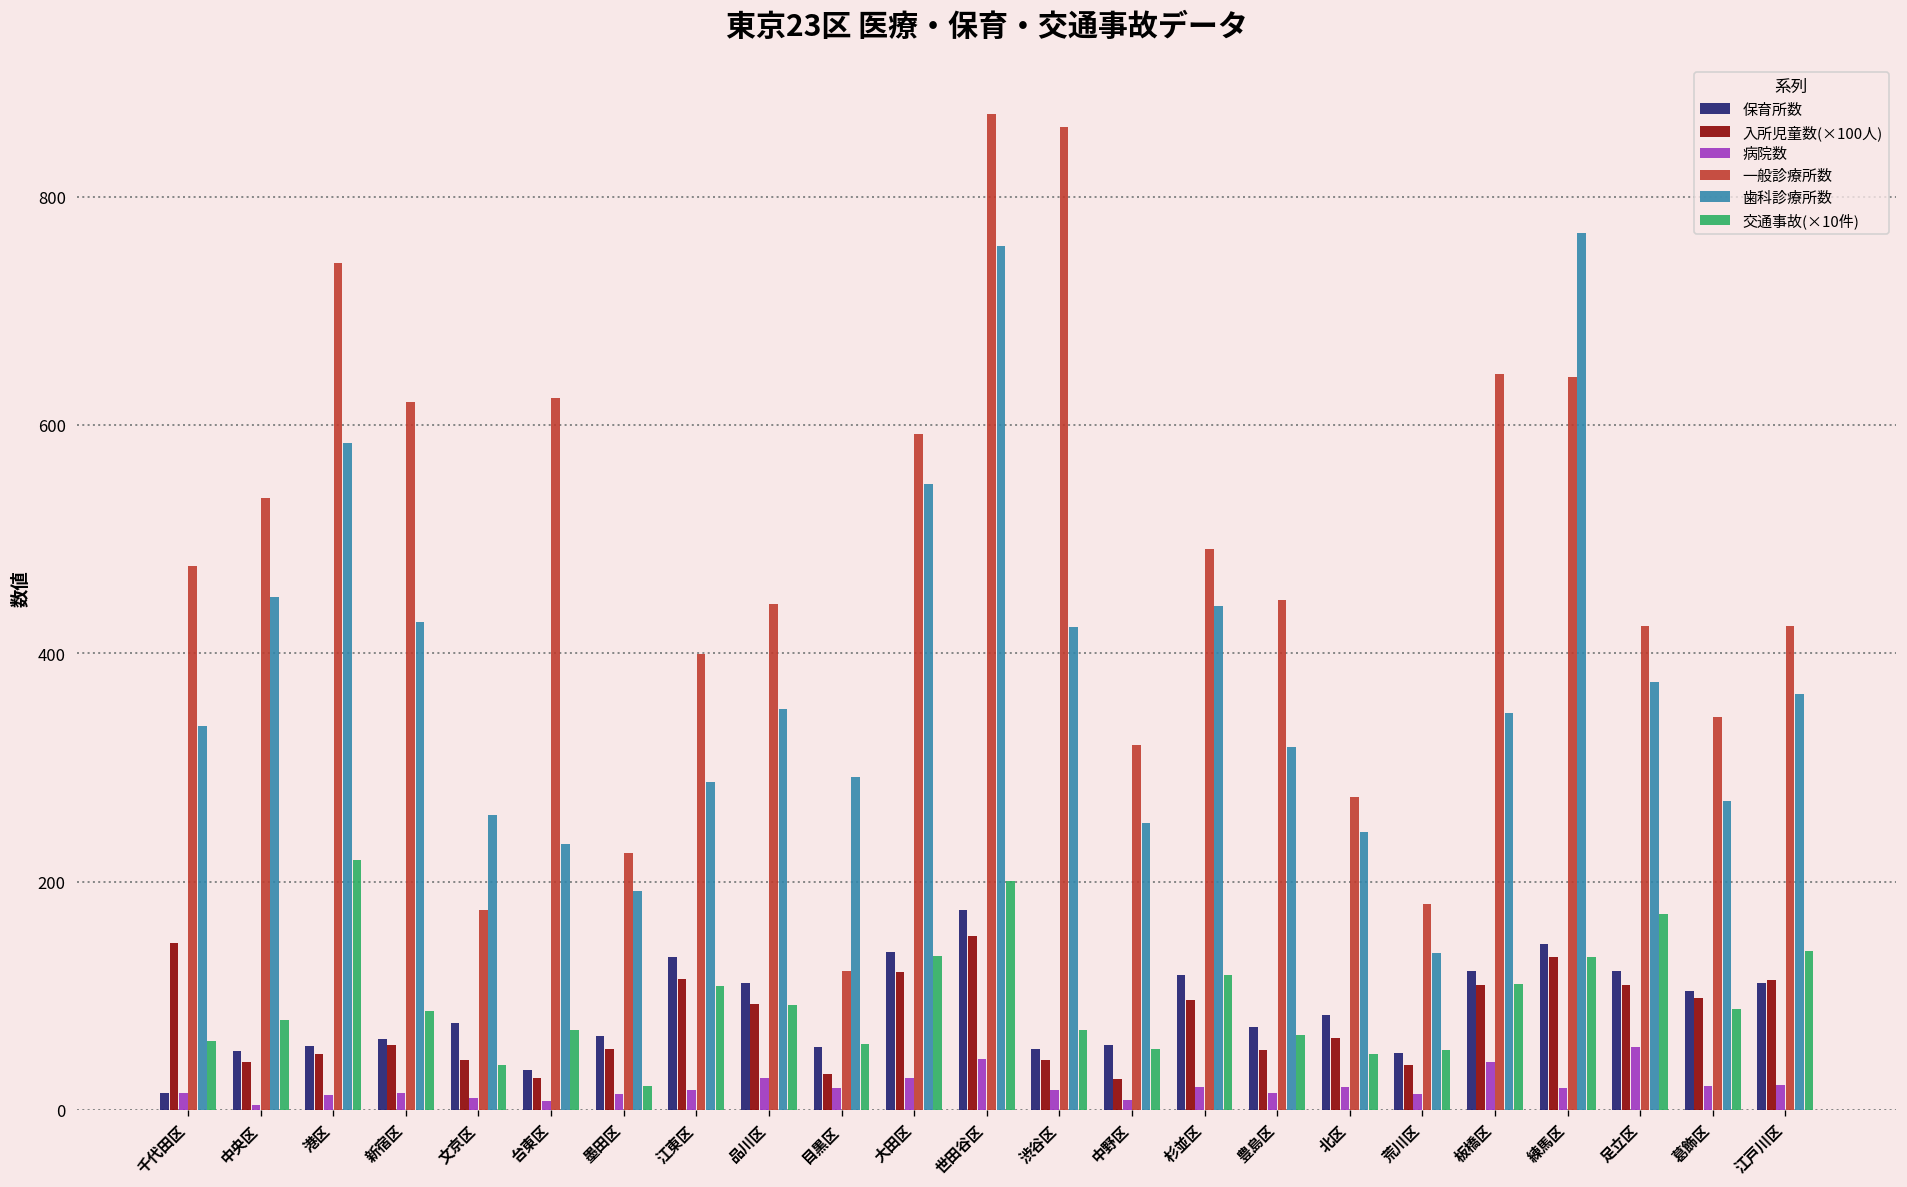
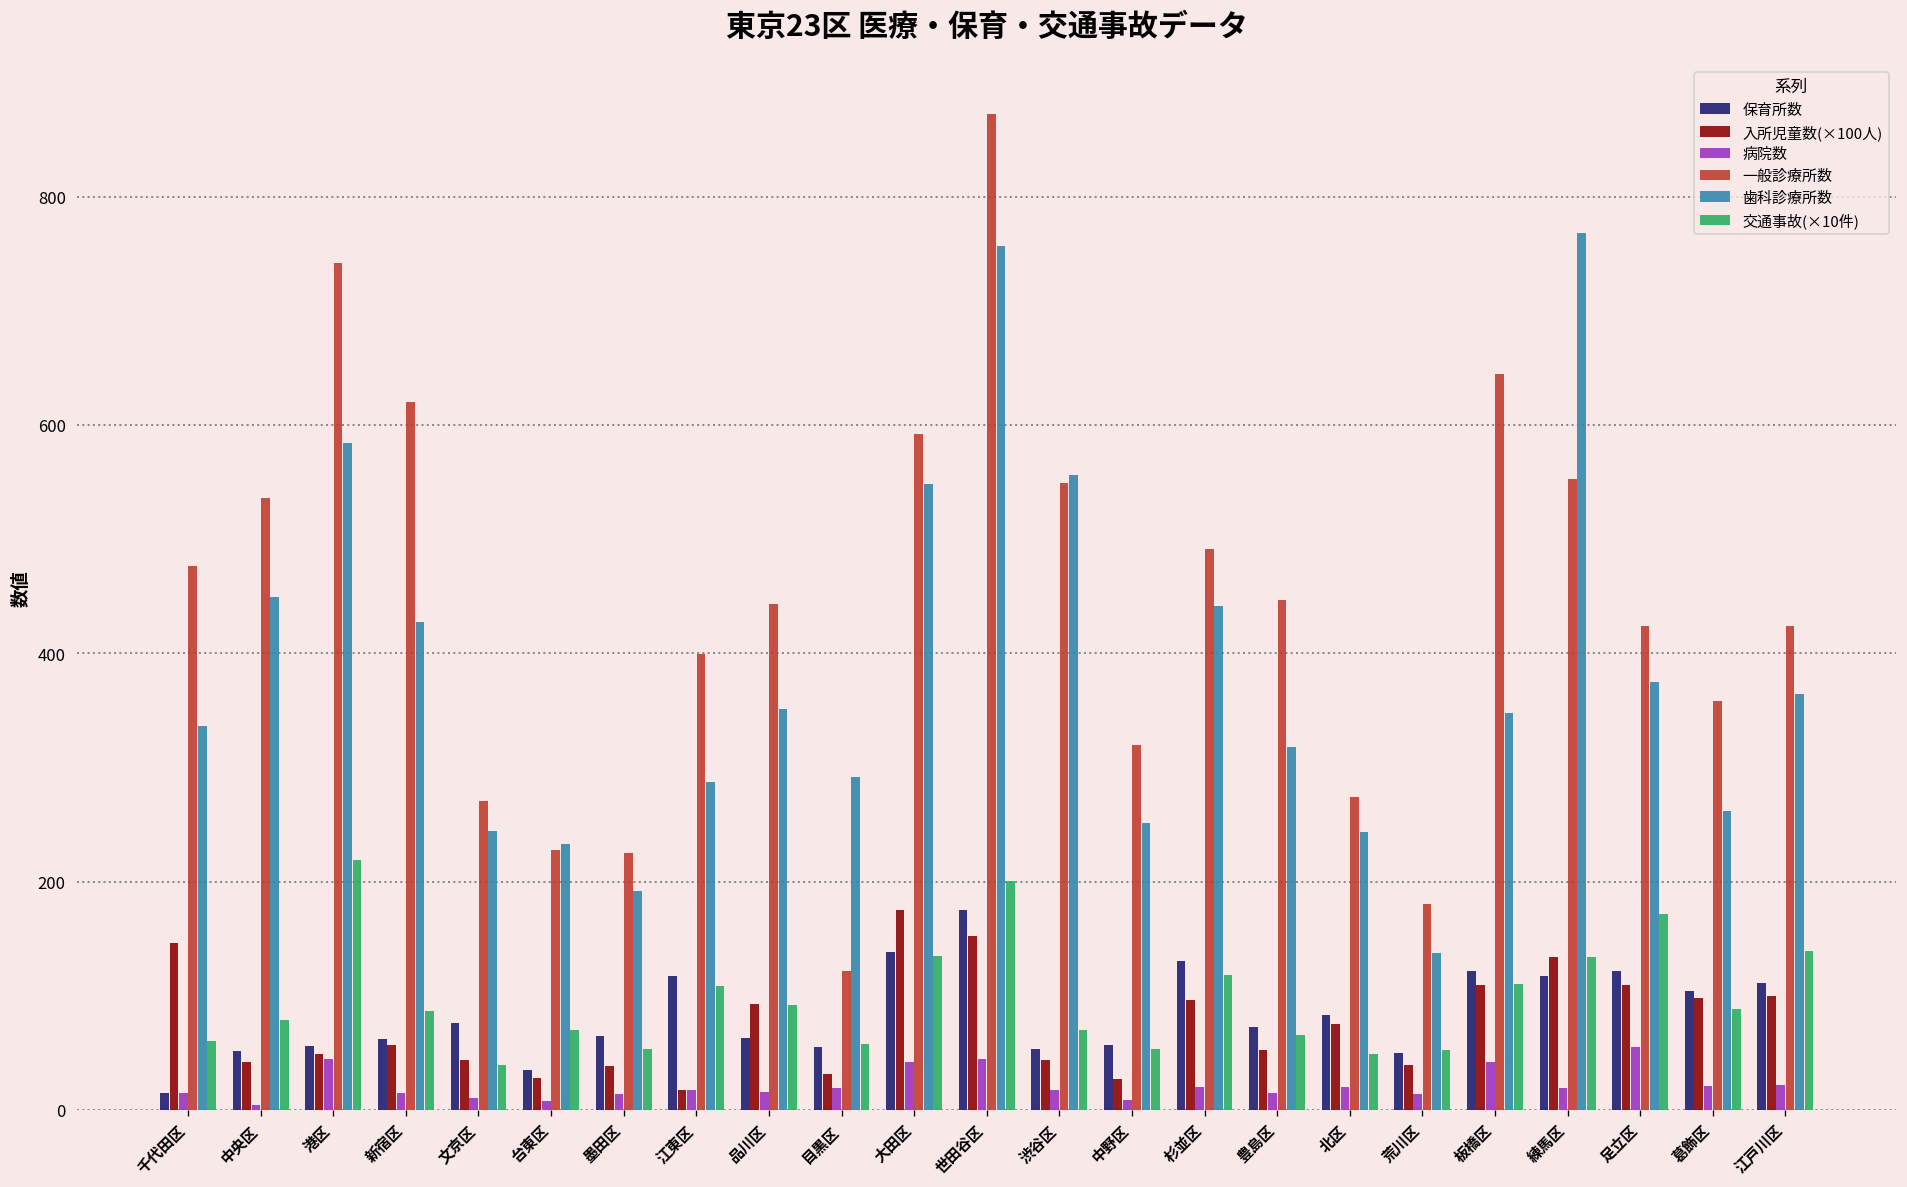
病院数, 港区: 10 -> 50
一般診療所数, 文京区: 180 -> 270
歯科診療所数, 文京区: 260 -> 240
一般診療所数, 台東区: 620 -> 230
入所児童数(×100人), 墨田区: 50 -> 40
交通事故(×10件), 墨田区: 20 -> 50
保育所数, 江東区: 130 -> 120
入所児童数(×100人), 江東区: 110 -> 20
保育所数, 品川区: 110 -> 60
病院数, 品川区: 30 -> 20
入所児童数(×100人), 大田区: 120 -> 170
病院数, 大田区: 30 -> 40
一般診療所数, 渋谷区: 860 -> 550
歯科診療所数, 渋谷区: 420 -> 560
保育所数, 杉並区: 120 -> 130
入所児童数(×100人), 北区: 60 -> 80
保育所数, 練馬区: 150 -> 120
一般診療所数, 練馬区: 640 -> 550
一般診療所数, 葛飾区: 340 -> 360
歯科診療所数, 葛飾区: 270 -> 260
入所児童数(×100人), 江戸川区: 110 -> 100
